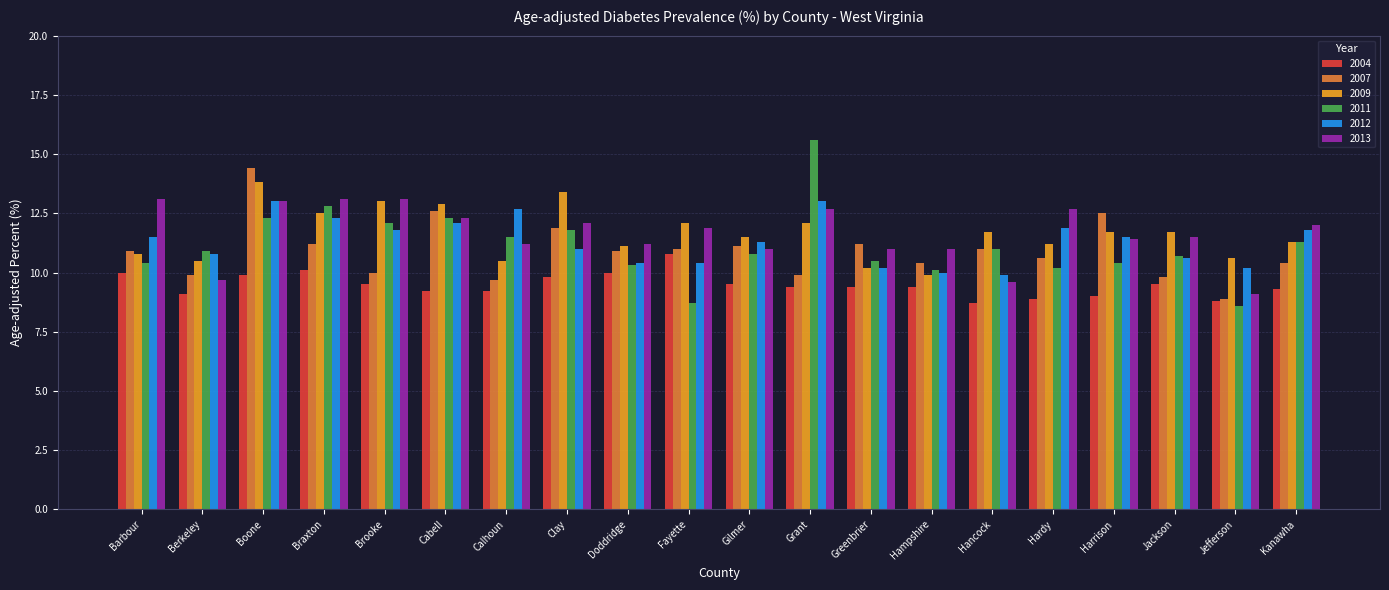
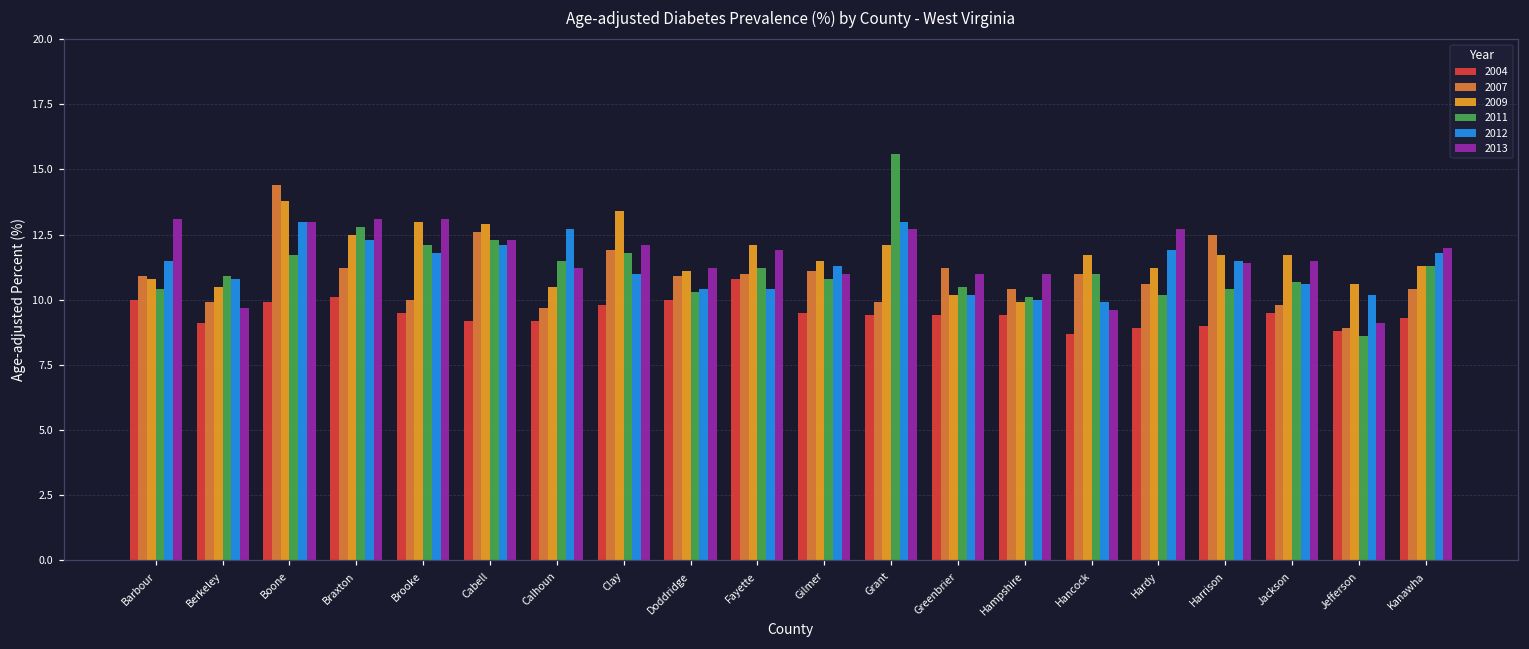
2011, Boone: 12.3 -> 11.7
2011, Fayette: 8.7 -> 11.2
